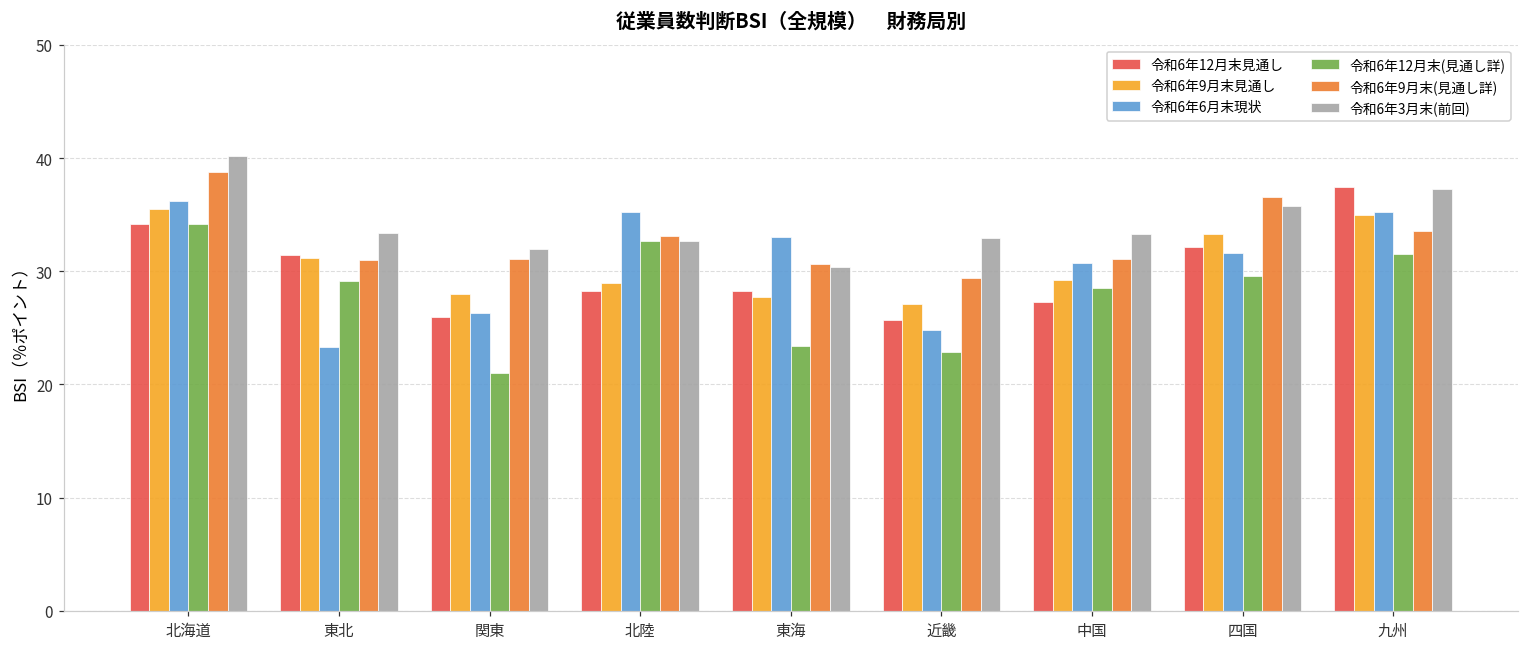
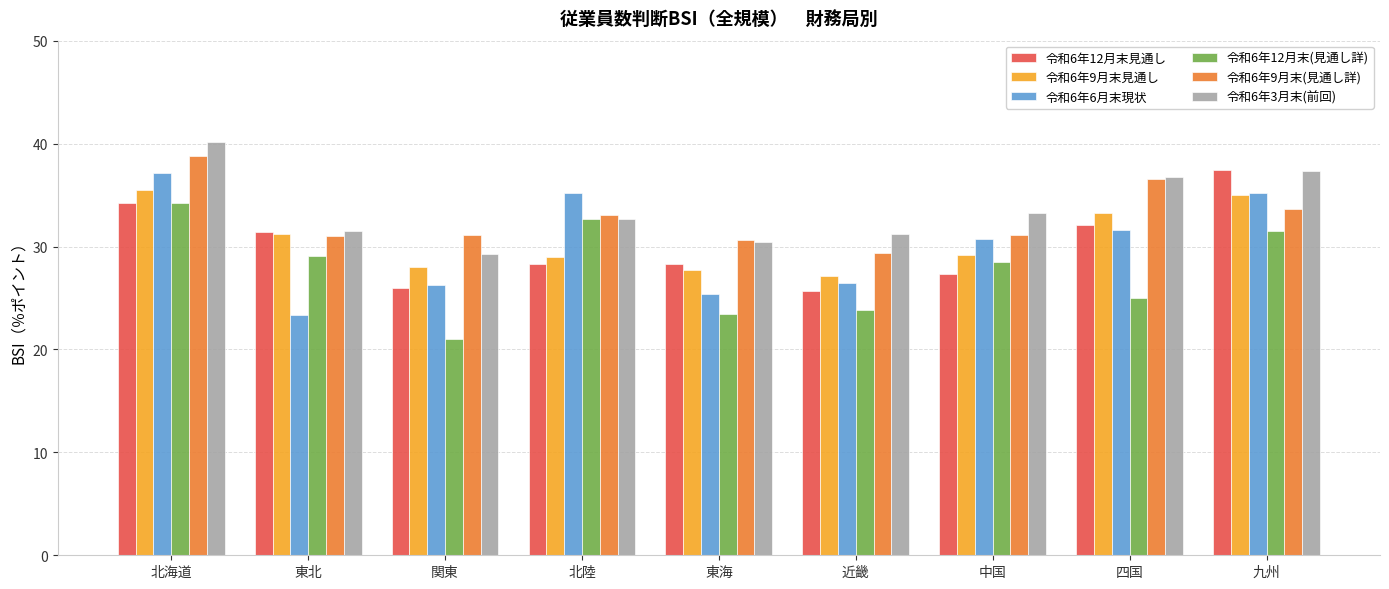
令和6年6月末現状, 北海道: 36.2 -> 37.1
令和6年3月末(前回), 東北: 33.4 -> 31.5
令和6年3月末(前回), 関東: 32.0 -> 29.3
令和6年6月末現状, 東海: 33.0 -> 25.4
令和6年6月末現状, 近畿: 24.8 -> 26.5
令和6年12月末(見通し詳), 近畿: 22.9 -> 23.8
令和6年3月末(前回), 近畿: 32.9 -> 31.2
令和6年12月末(見通し詳), 四国: 29.6 -> 25.0
令和6年3月末(前回), 四国: 35.8 -> 36.8
